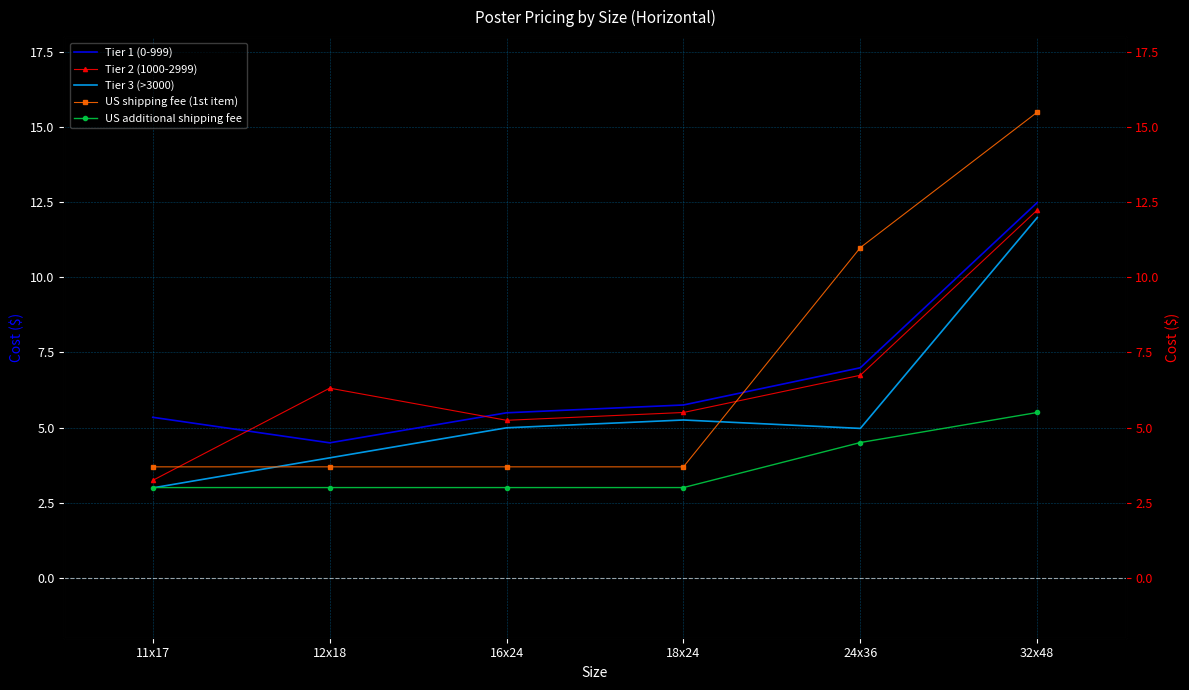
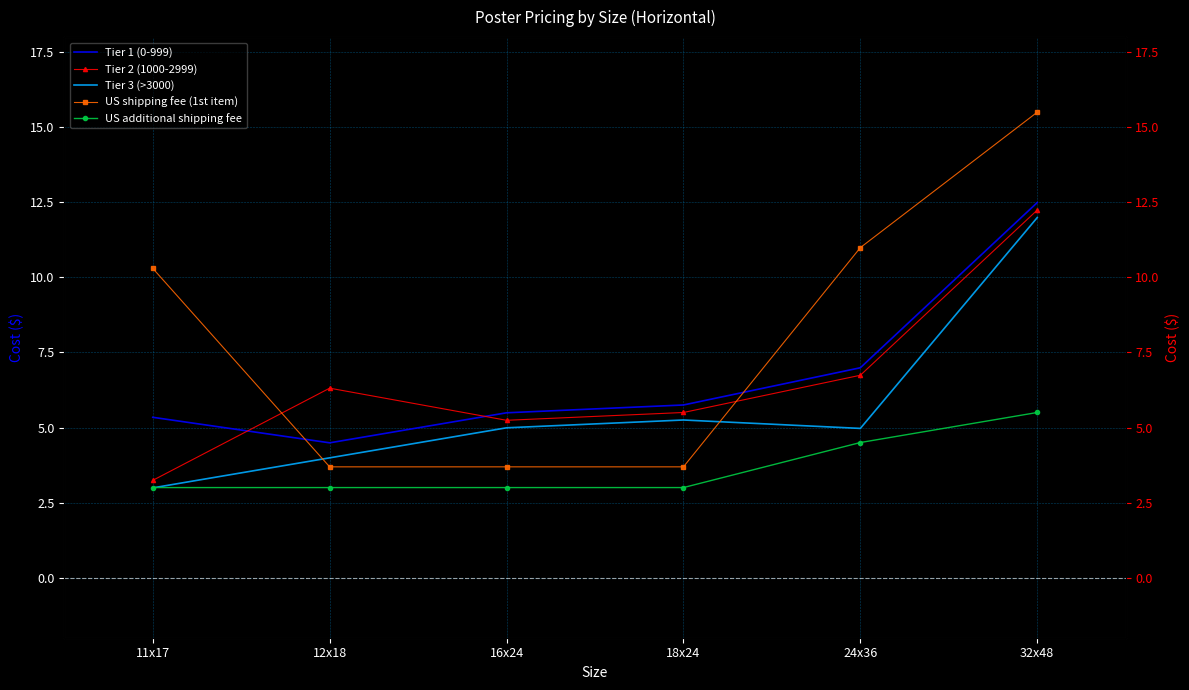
US shipping fee (1st item), 11x17: 3.7 -> 10.3
